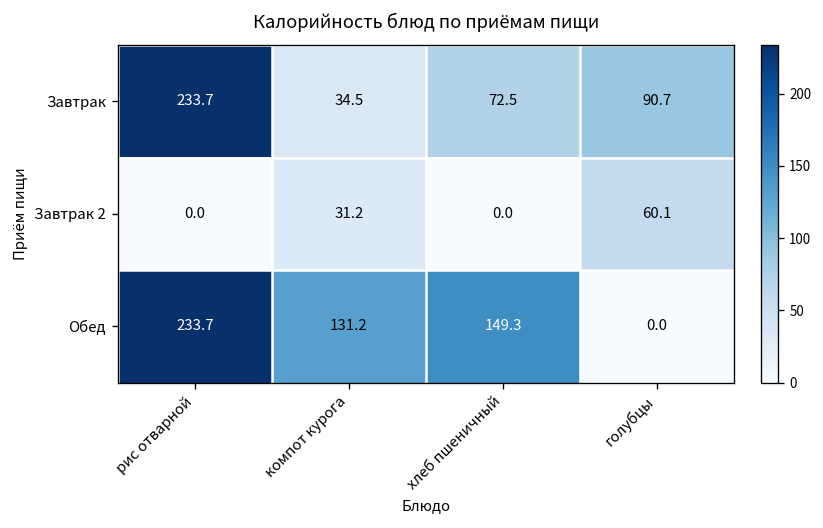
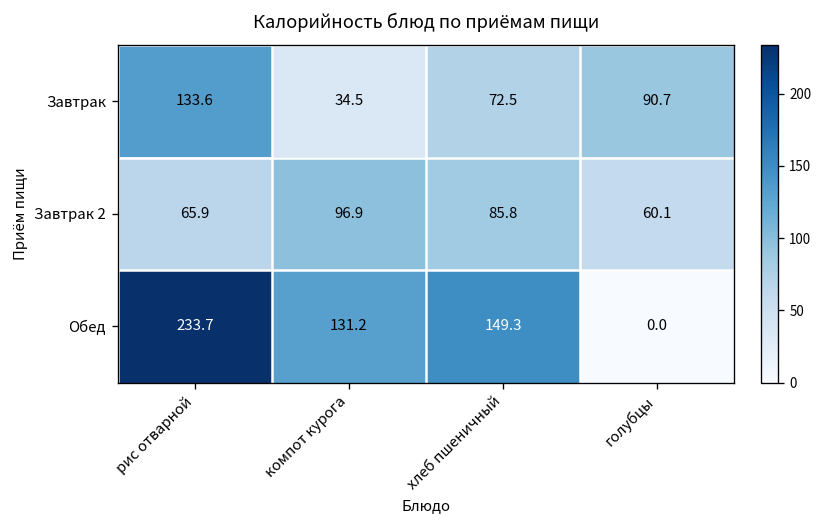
Завтрак, рис отварной: 233.7 -> 133.6
Завтрак 2, рис отварной: 0.0 -> 65.9
Завтрак 2, компот курога: 31.2 -> 96.9
Завтрак 2, хлеб пшеничный: 0.0 -> 85.8
